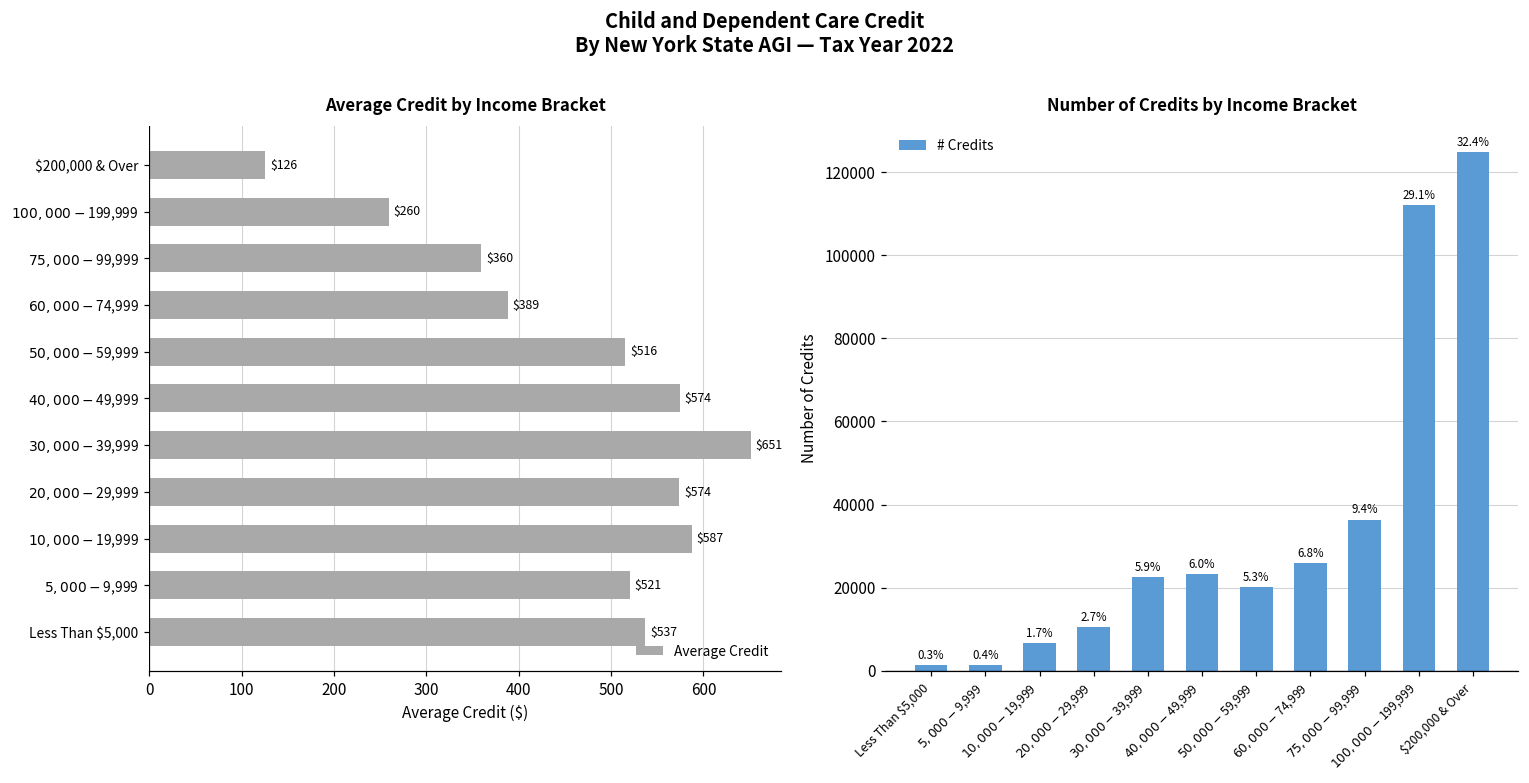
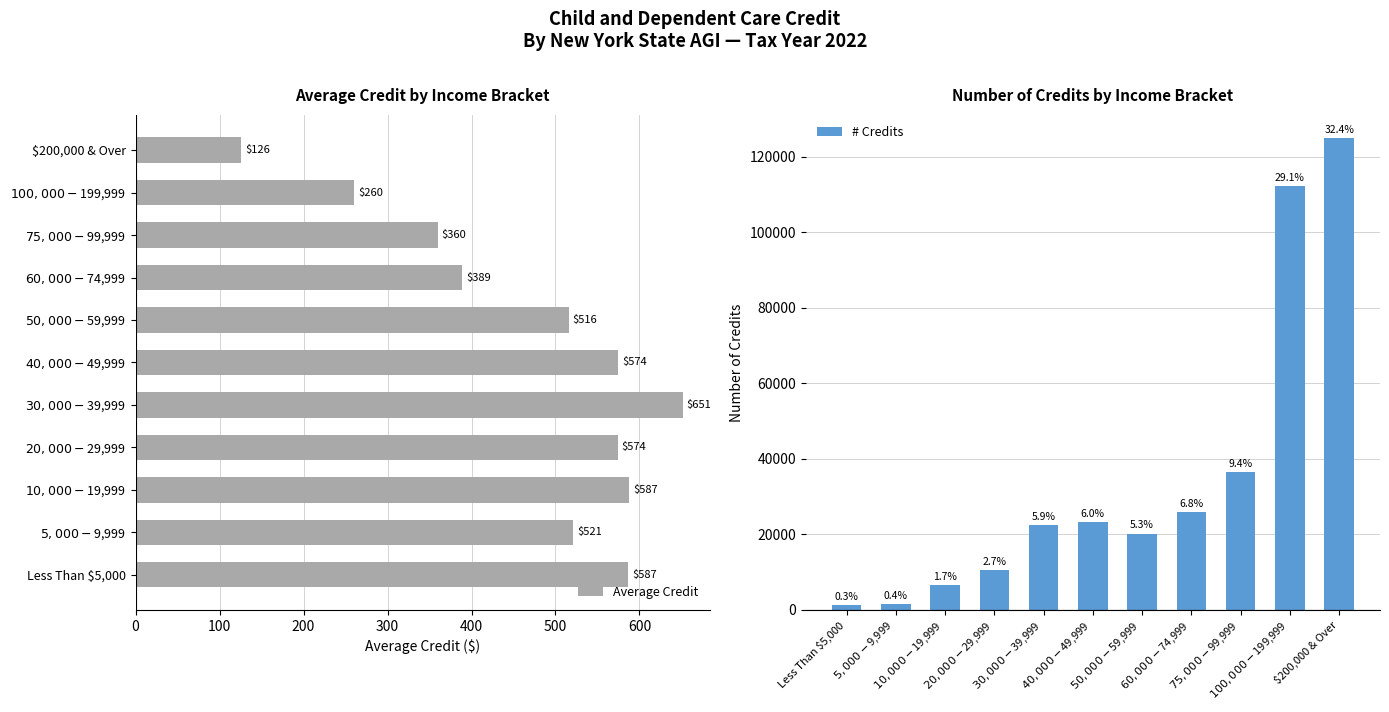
Average Credit by Income Bracket, Less Than $5,000: $537 -> $587
